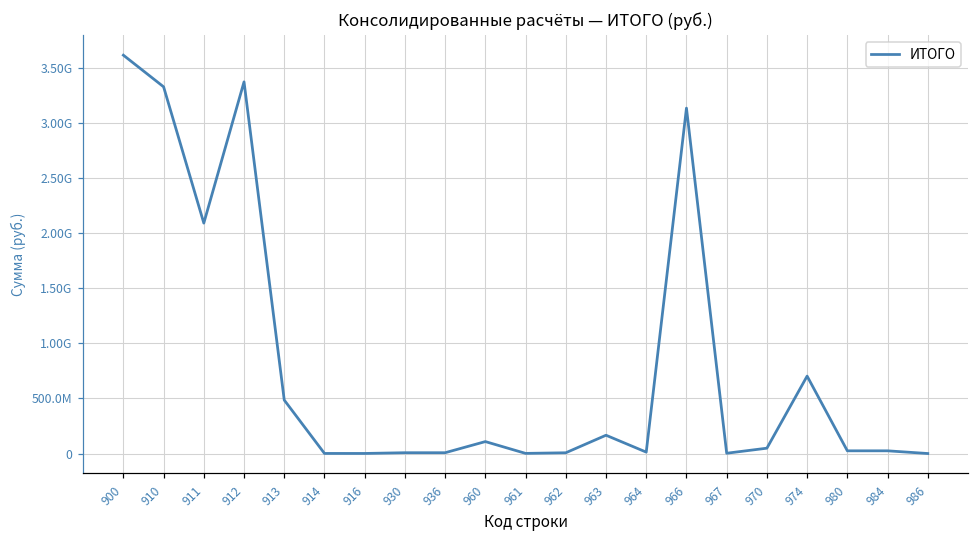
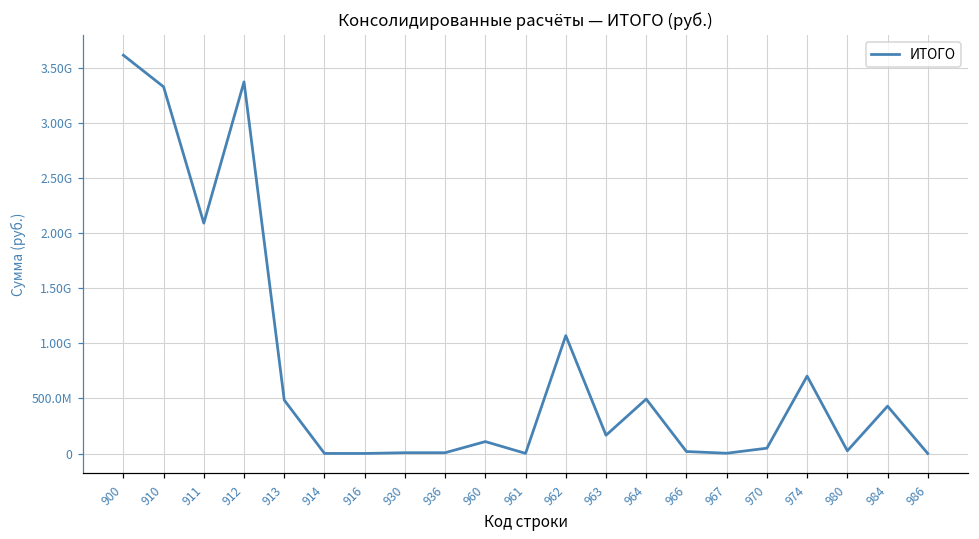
962: 10000000 -> 1070000000
964: 10000000 -> 490000000
966: 3130000000 -> 20000000
984: 20000000 -> 430000000
